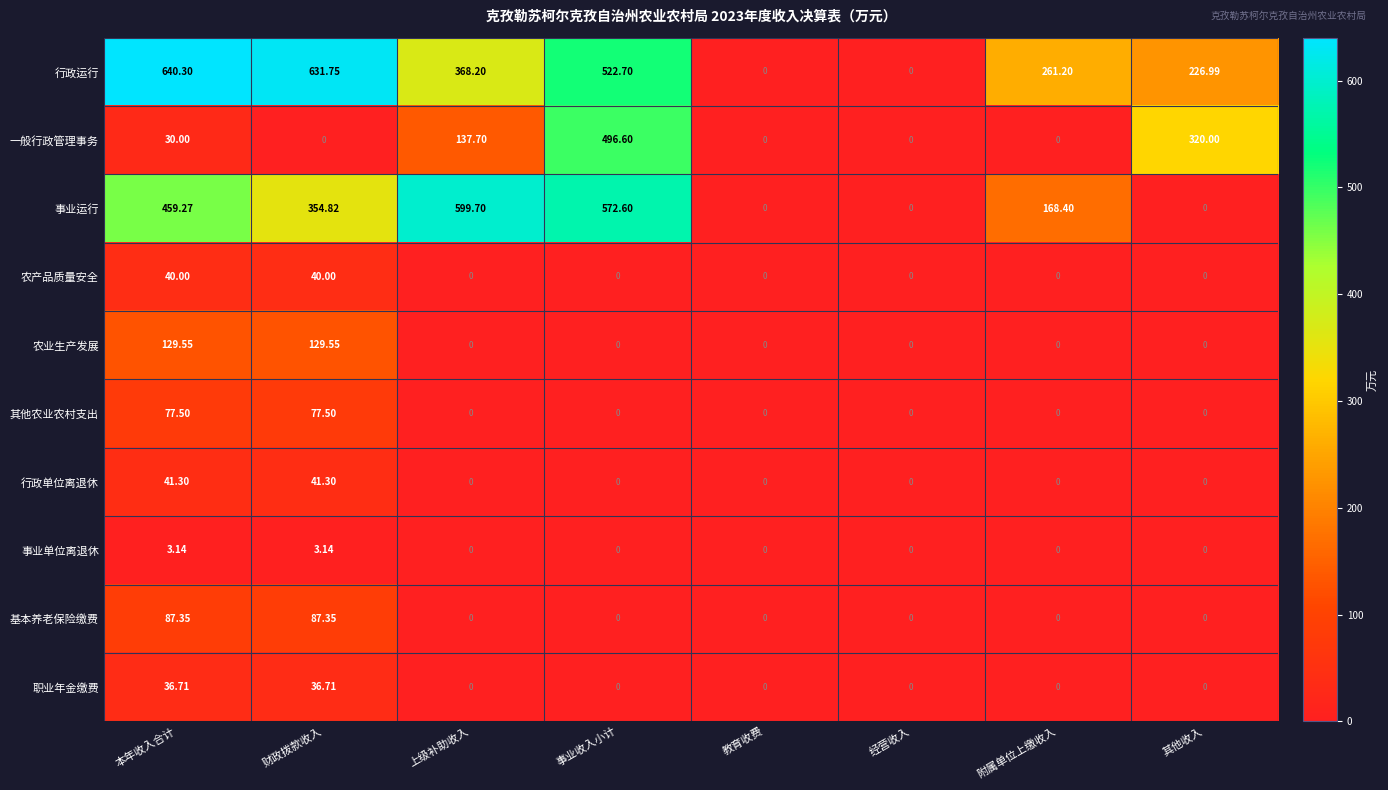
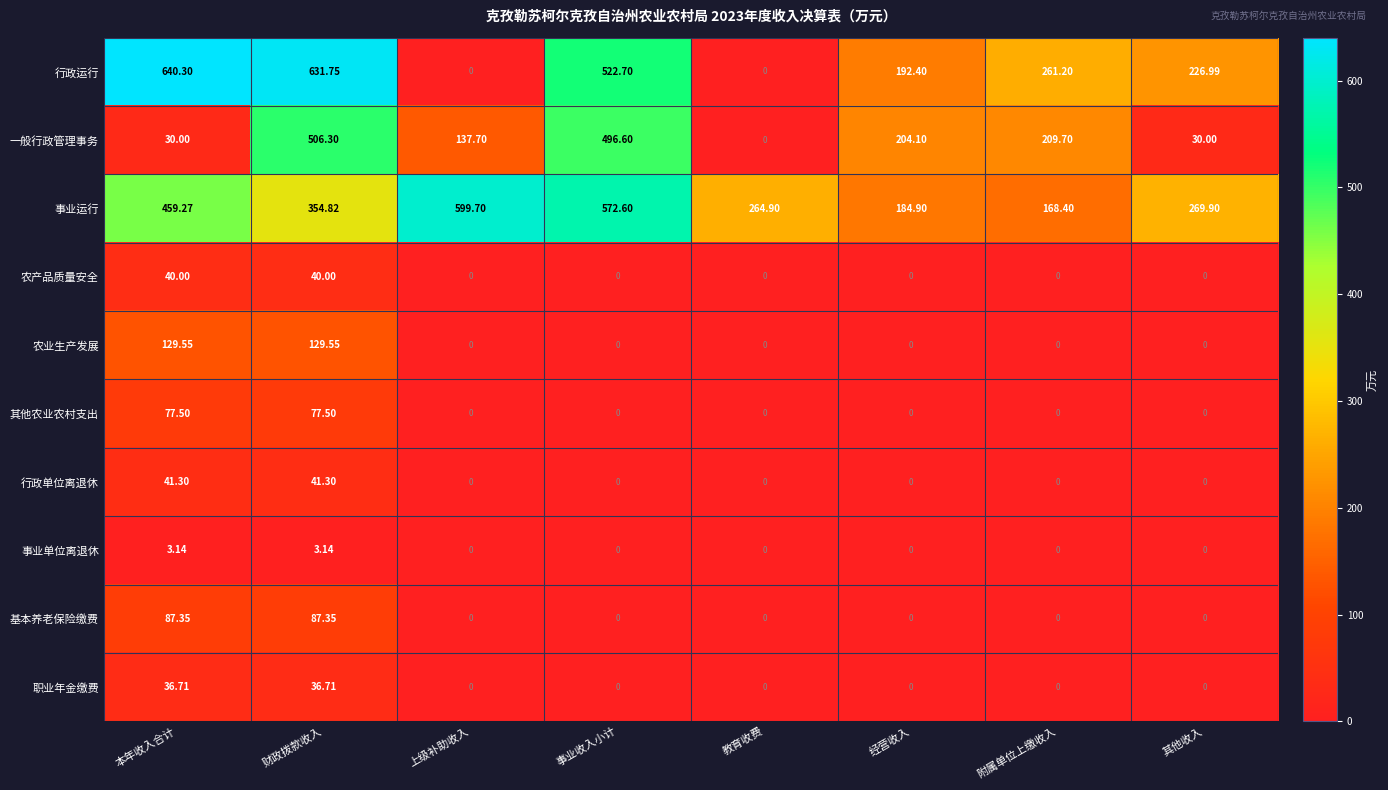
行政运行, 上级补助收入: 368.20 -> 0
行政运行, 经营收入: 0 -> 192.40
一般行政管理事务, 财政拨款收入: 0 -> 506.30
一般行政管理事务, 经营收入: 0 -> 204.10
一般行政管理事务, 附属单位上缴收入: 0 -> 209.70
一般行政管理事务, 其他收入: 320.00 -> 30.00
事业运行, 教育收费: 0 -> 264.90
事业运行, 经营收入: 0 -> 184.90
事业运行, 其他收入: 0 -> 269.90
